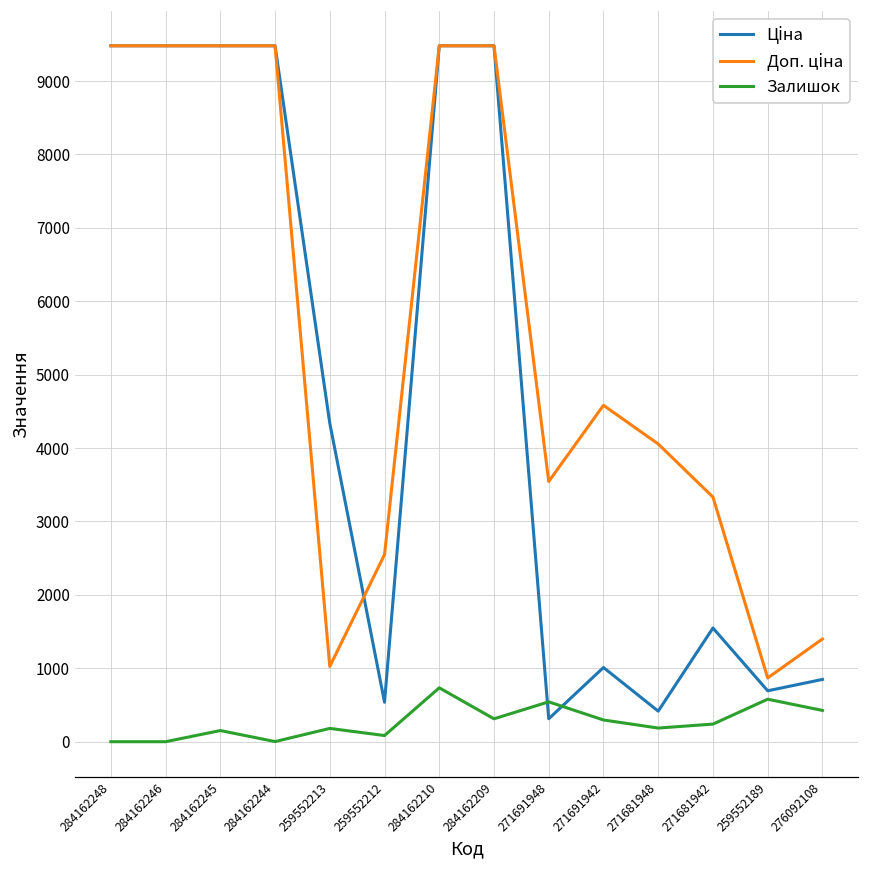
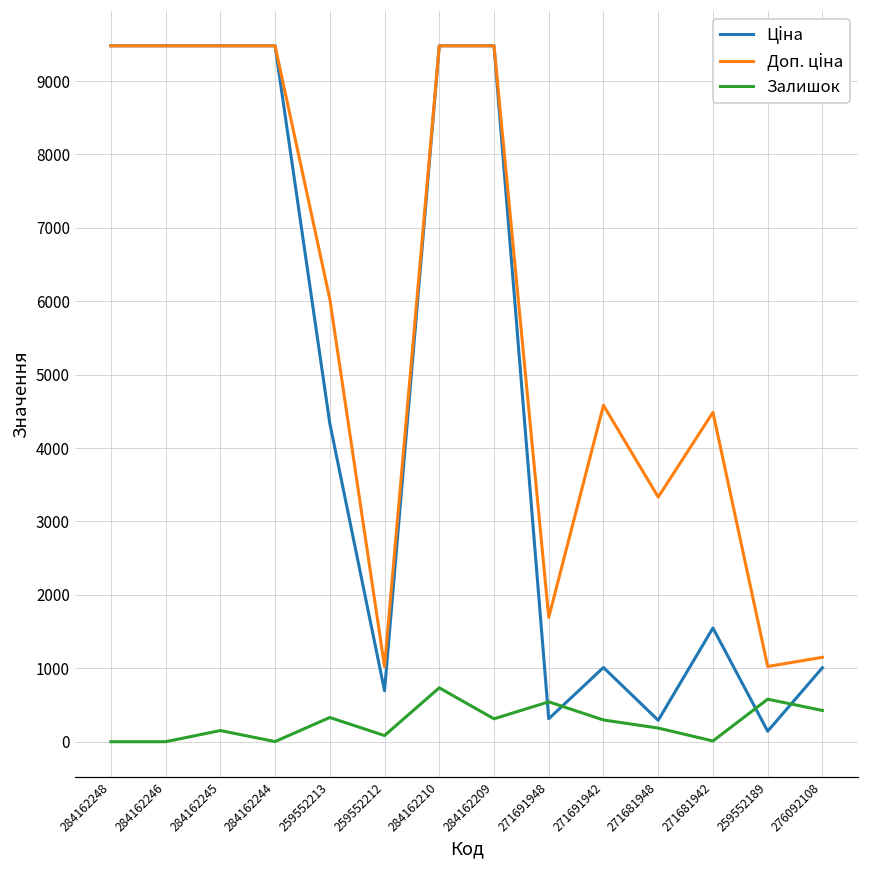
Доп. ціна, 259552213: 1000 -> 6000
Залишок, 259552213: 200 -> 300
Ціна, 259552212: 500 -> 700
Доп. ціна, 259552212: 2500 -> 1000
Доп. ціна, 271691948: 3500 -> 1700
Ціна, 271681948: 400 -> 300
Доп. ціна, 271681948: 4100 -> 3300
Доп. ціна, 271681942: 3300 -> 4500
Залишок, 271681942: 200 -> 0
Ціна, 259552189: 700 -> 100
Доп. ціна, 259552189: 900 -> 1000
Ціна, 276092108: 800 -> 1000
Доп. ціна, 276092108: 1400 -> 1100
